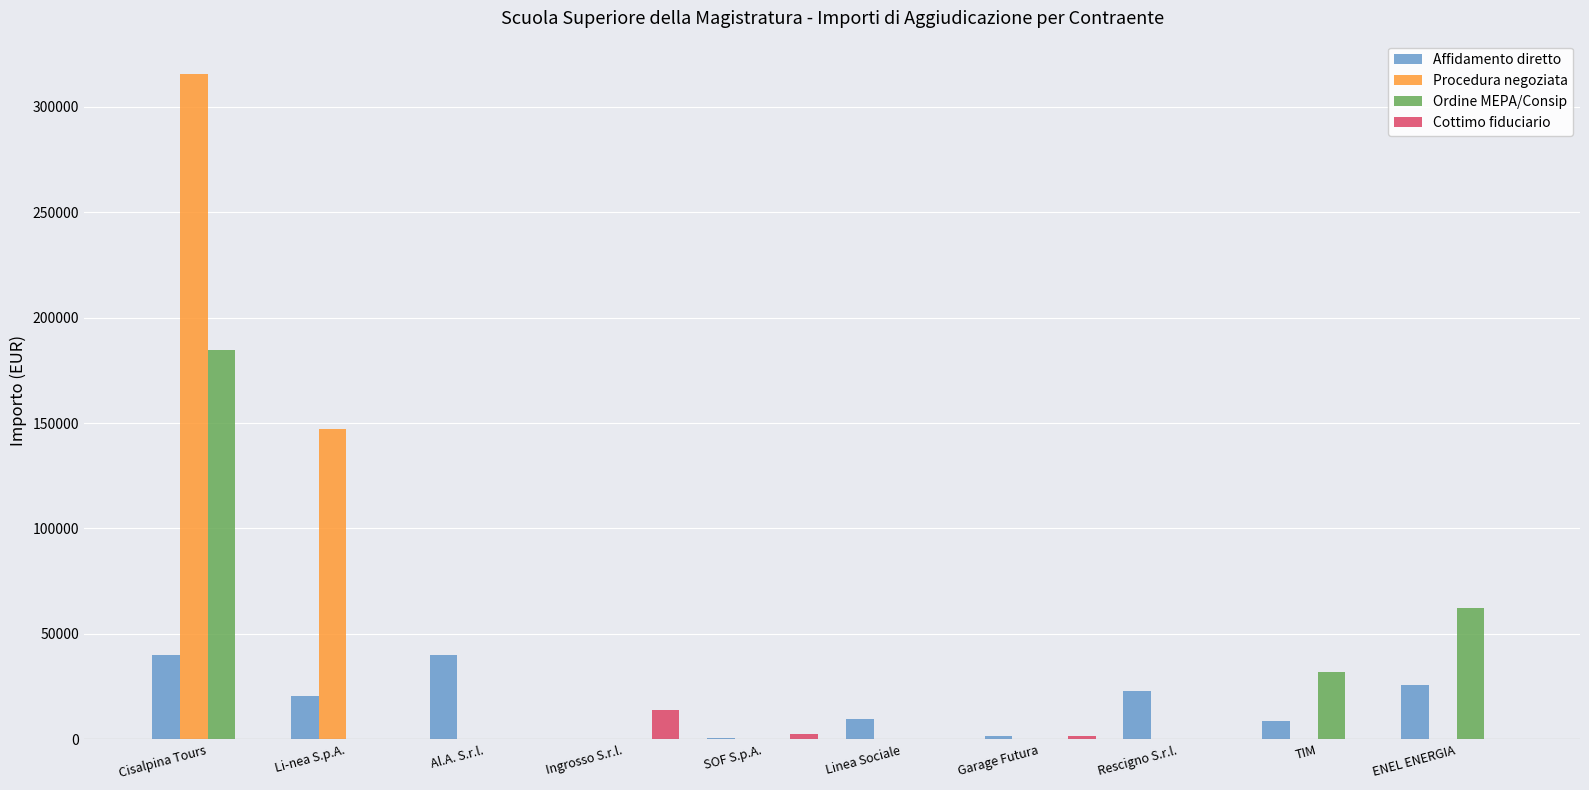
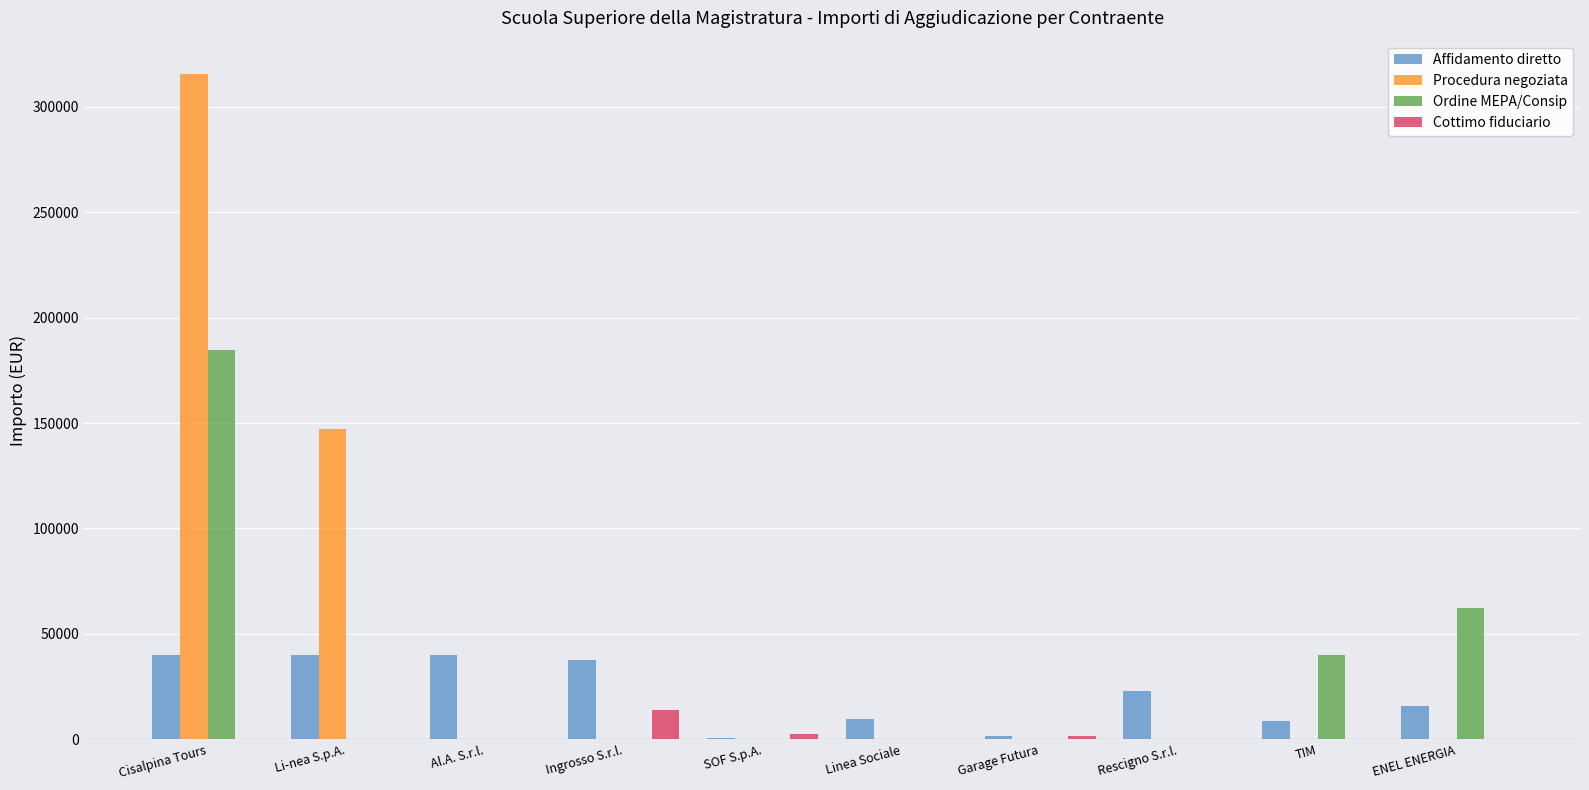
Affidamento diretto, Li-nea S.p.A.: 21000 -> 40000
Affidamento diretto, Ingrosso S.r.l.: 0 -> 37000
Ordine MEPA/Consip, TIM: 32000 -> 40000
Affidamento diretto, ENEL ENERGIA: 26000 -> 16000
